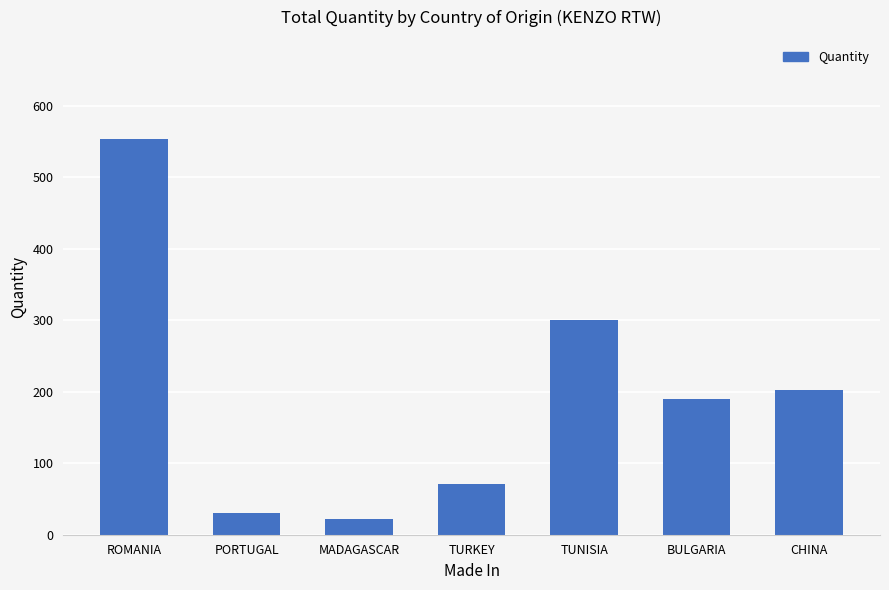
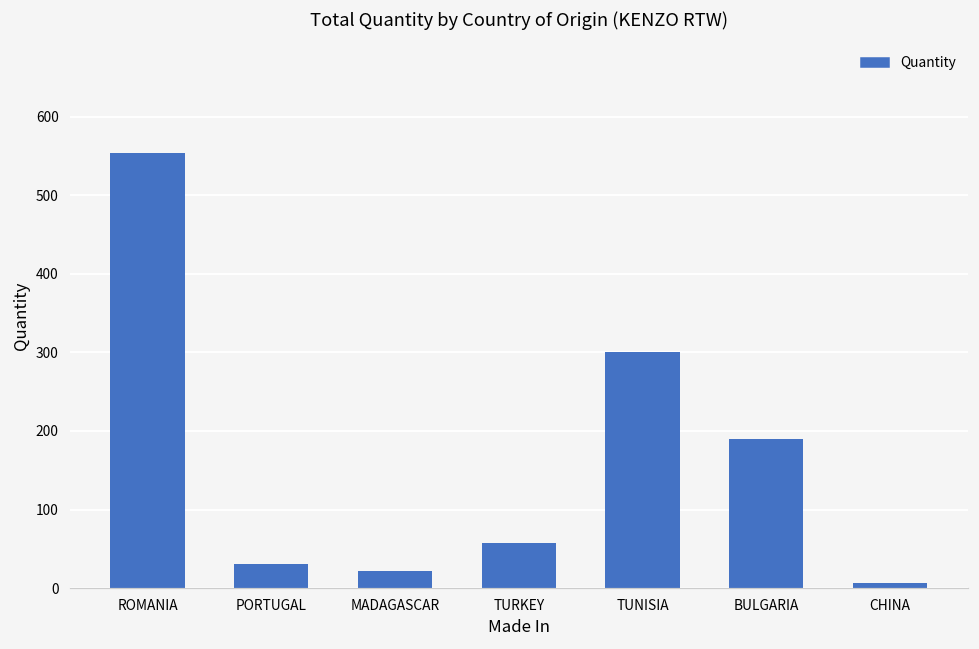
TURKEY: 70 -> 60
CHINA: 200 -> 10
